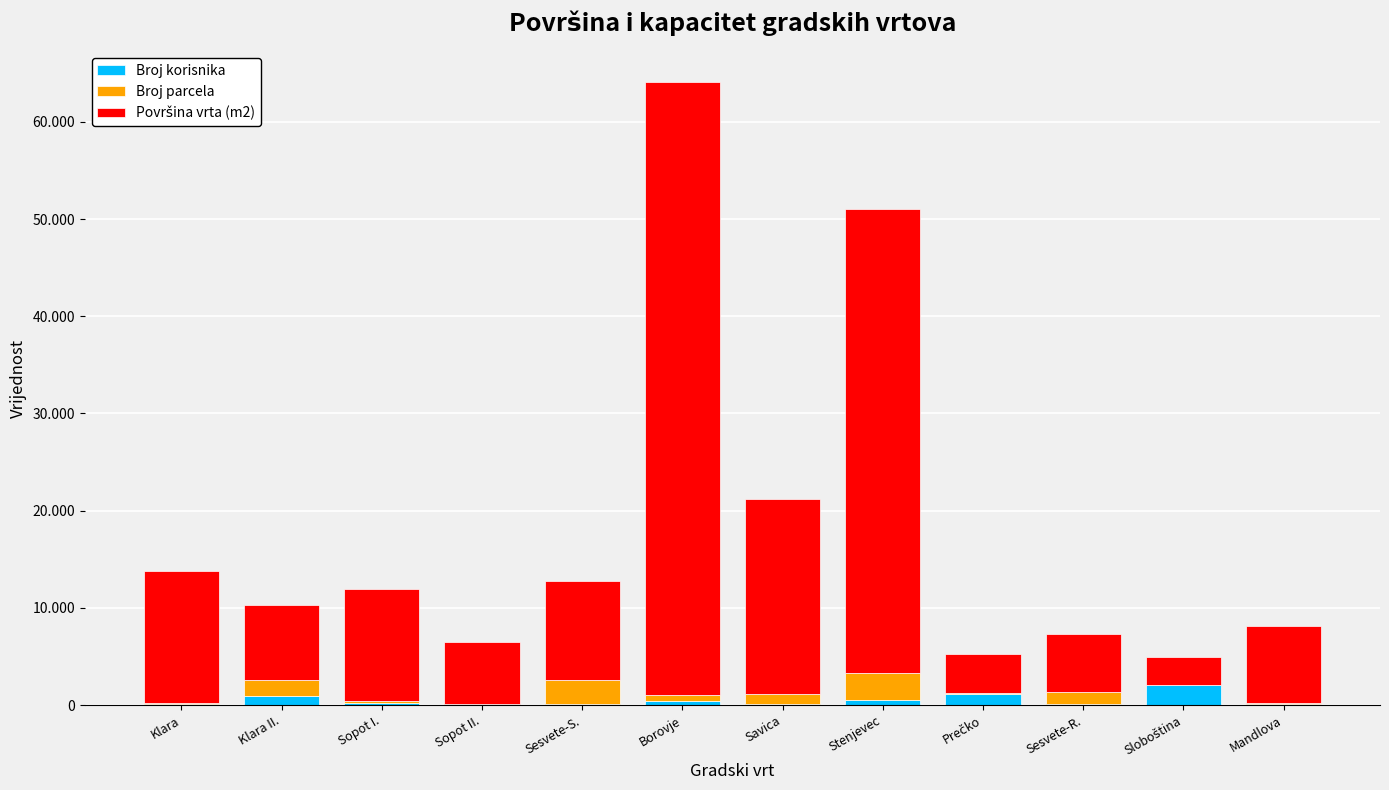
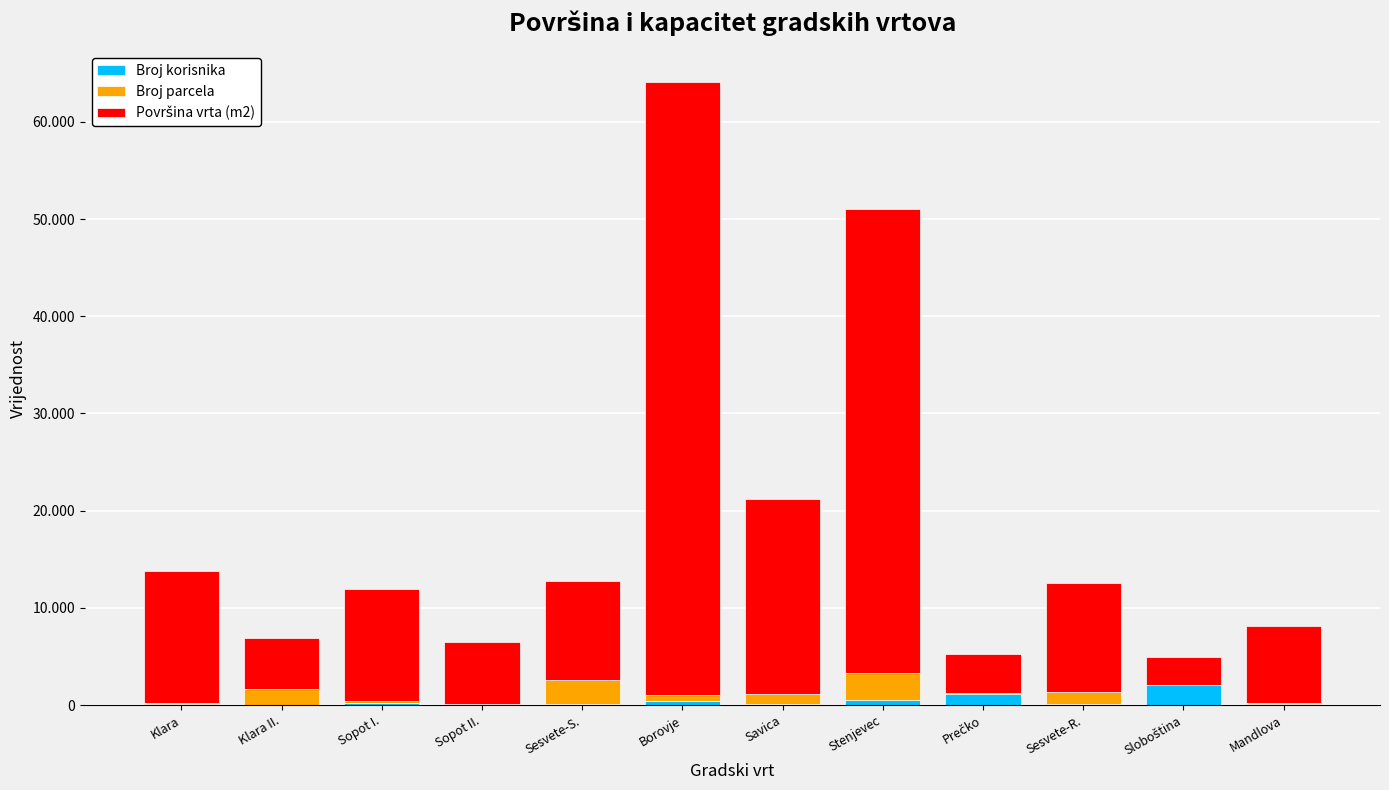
Broj korisnika, Klara II.: 1 -> 0
Površina vrta (m2), Klara II.: 8 -> 5
Površina vrta (m2), Sesvete-R.: 6 -> 11
